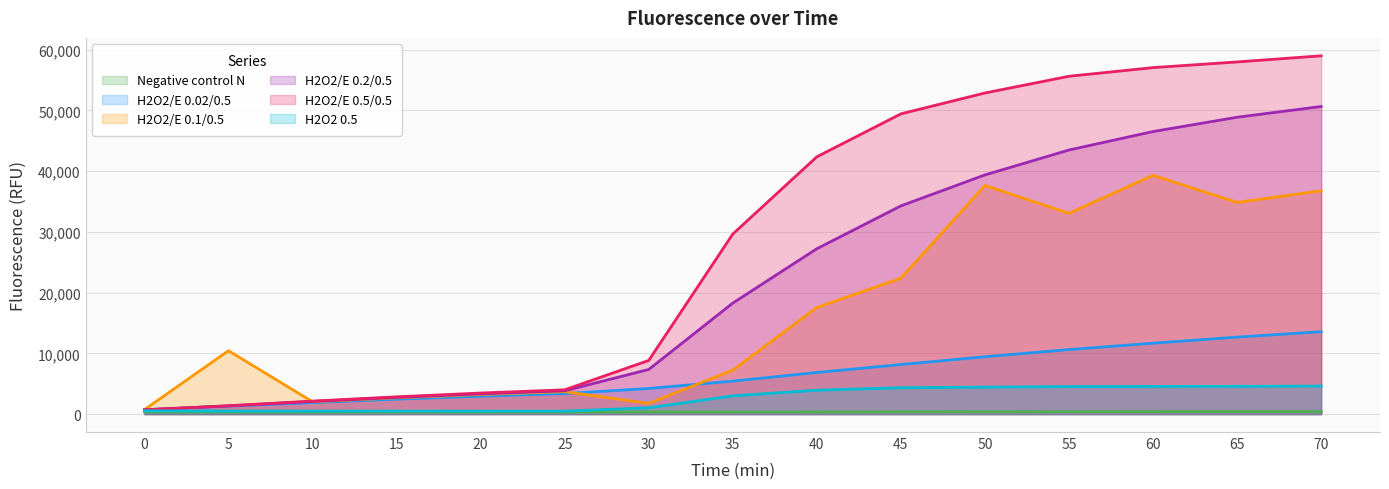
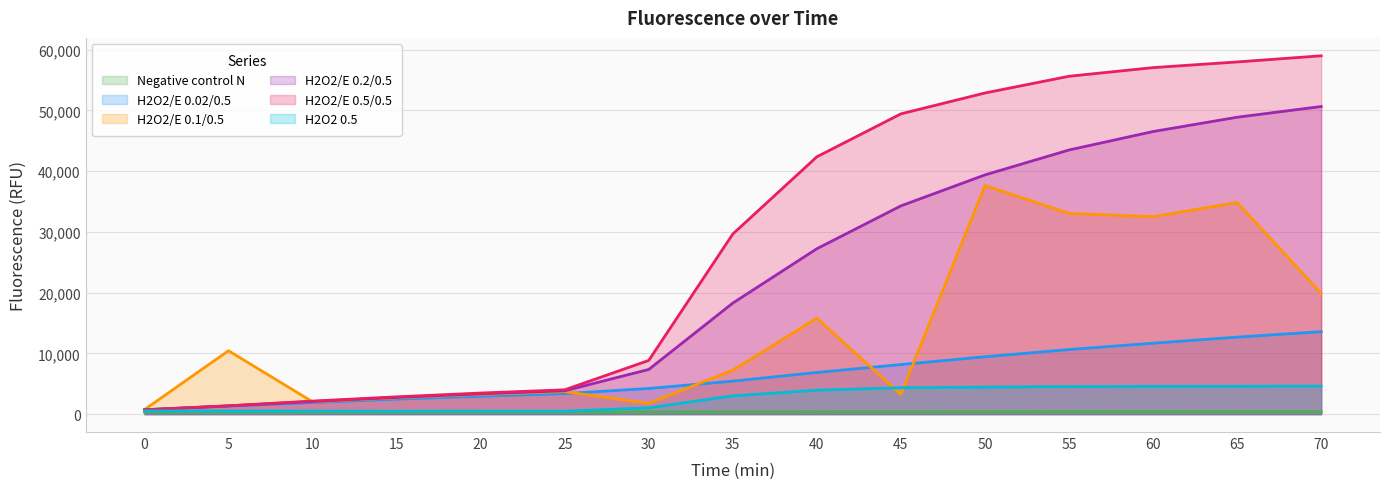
H2O2/E 0.1/0.5, 40: 18,000 -> 16,000
H2O2/E 0.1/0.5, 45: 22,000 -> 3,000
H2O2/E 0.1/0.5, 60: 39,000 -> 32,000
H2O2/E 0.1/0.5, 70: 37,000 -> 20,000
